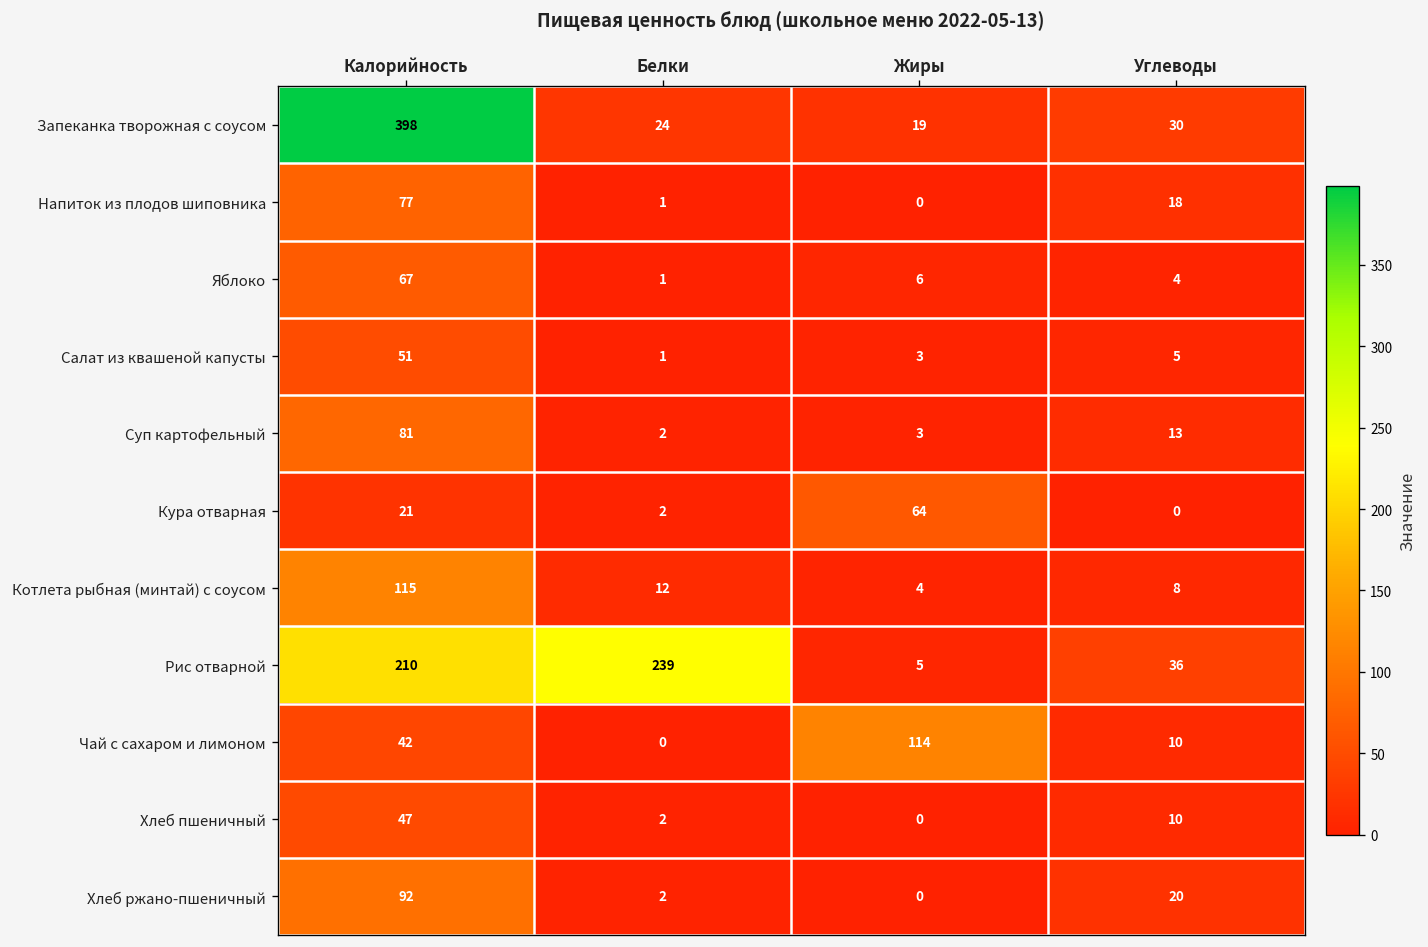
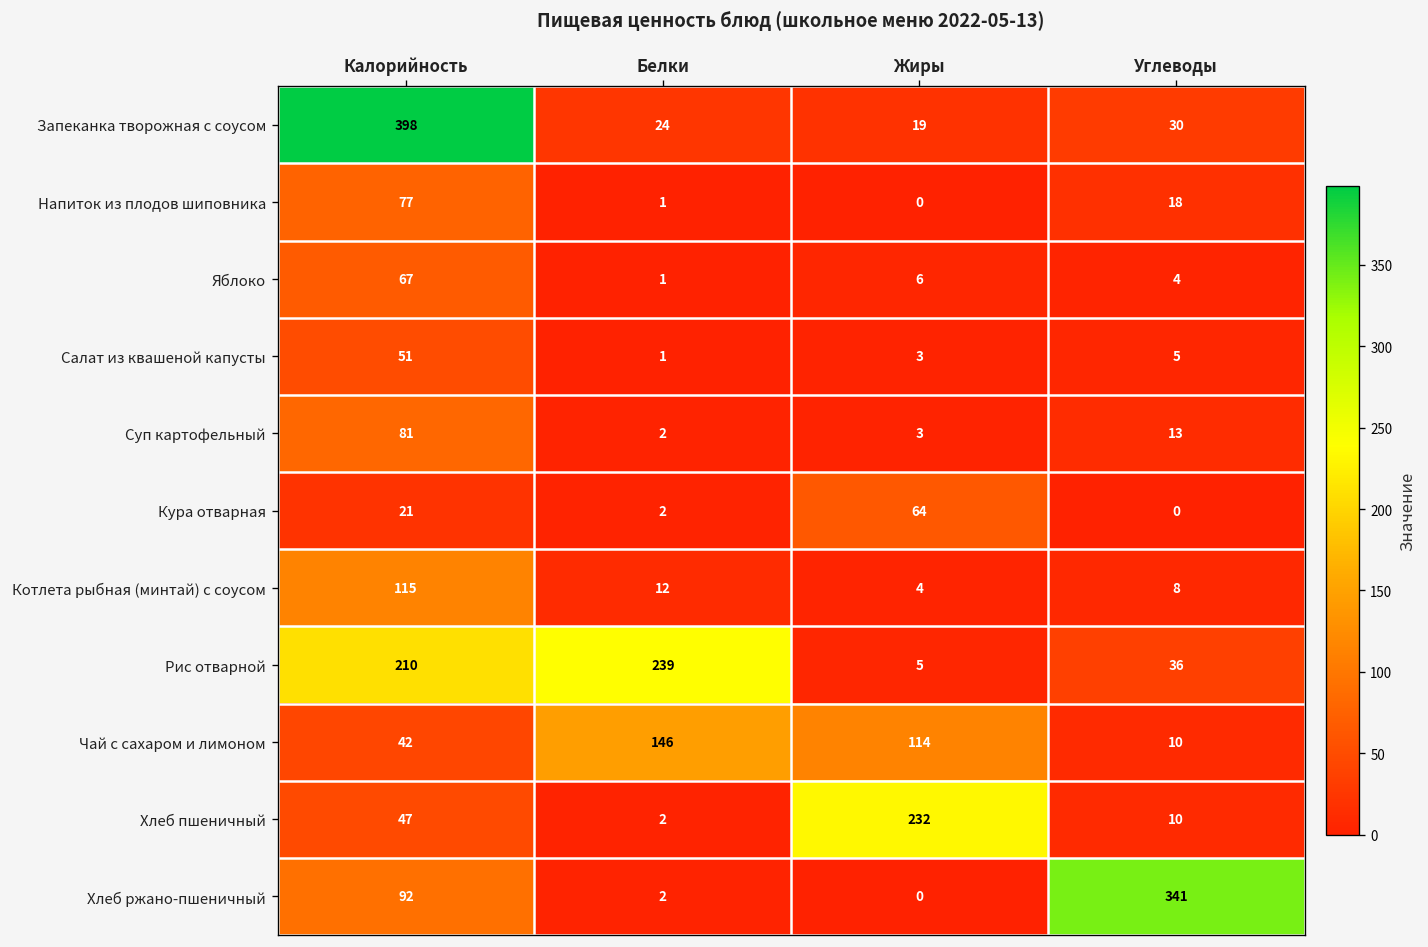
Чай с сахаром и лимоном, Белки: 0 -> 146
Хлеб пшеничный, Жиры: 0 -> 232
Хлеб ржано-пшеничный, Углеводы: 20 -> 341
